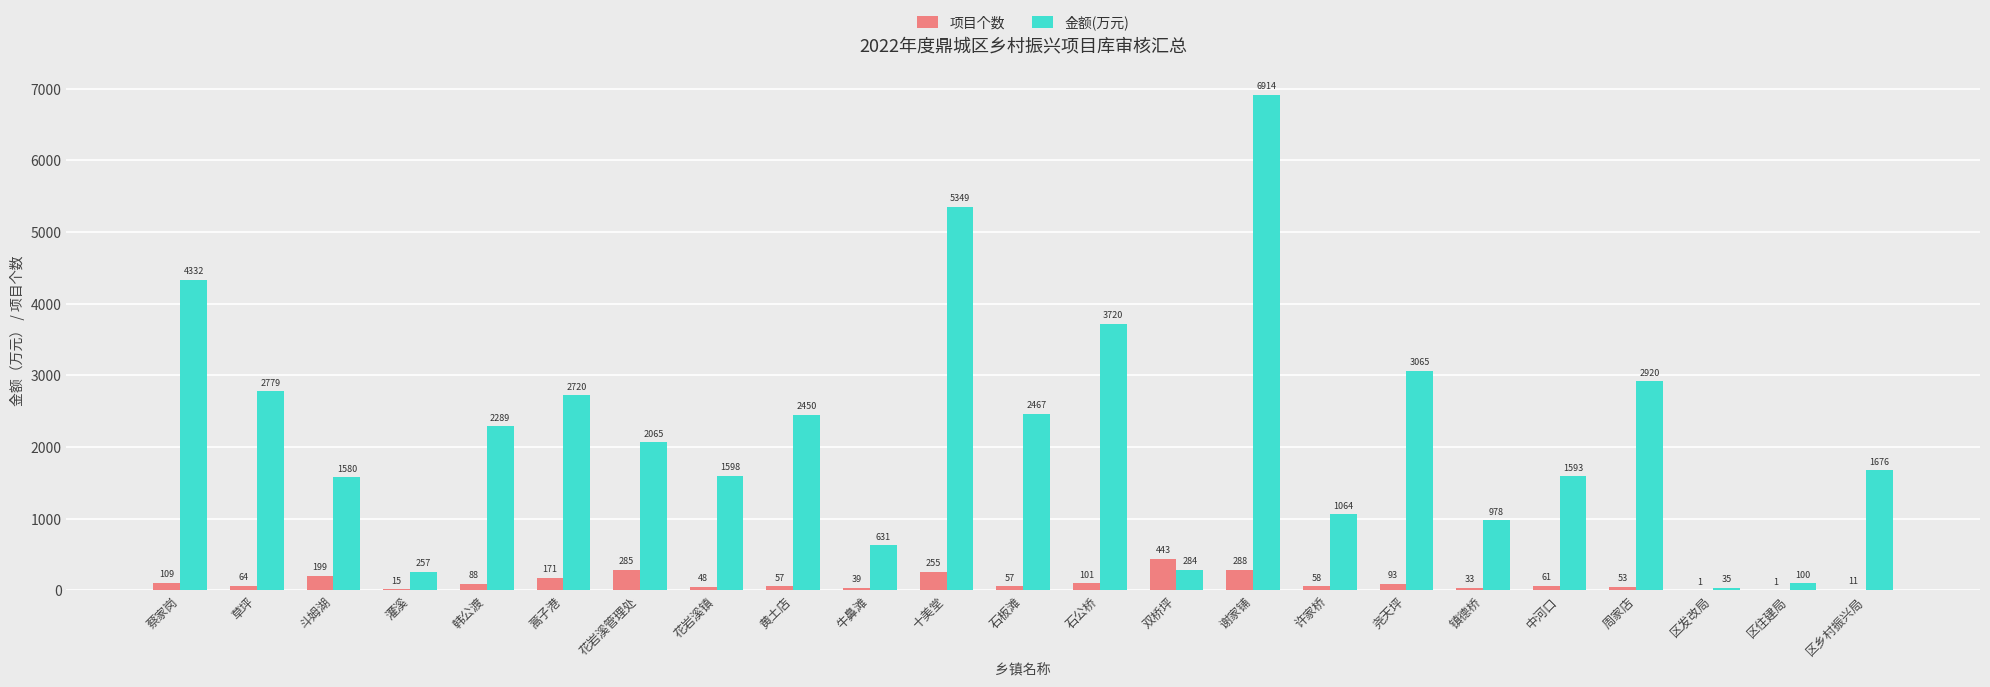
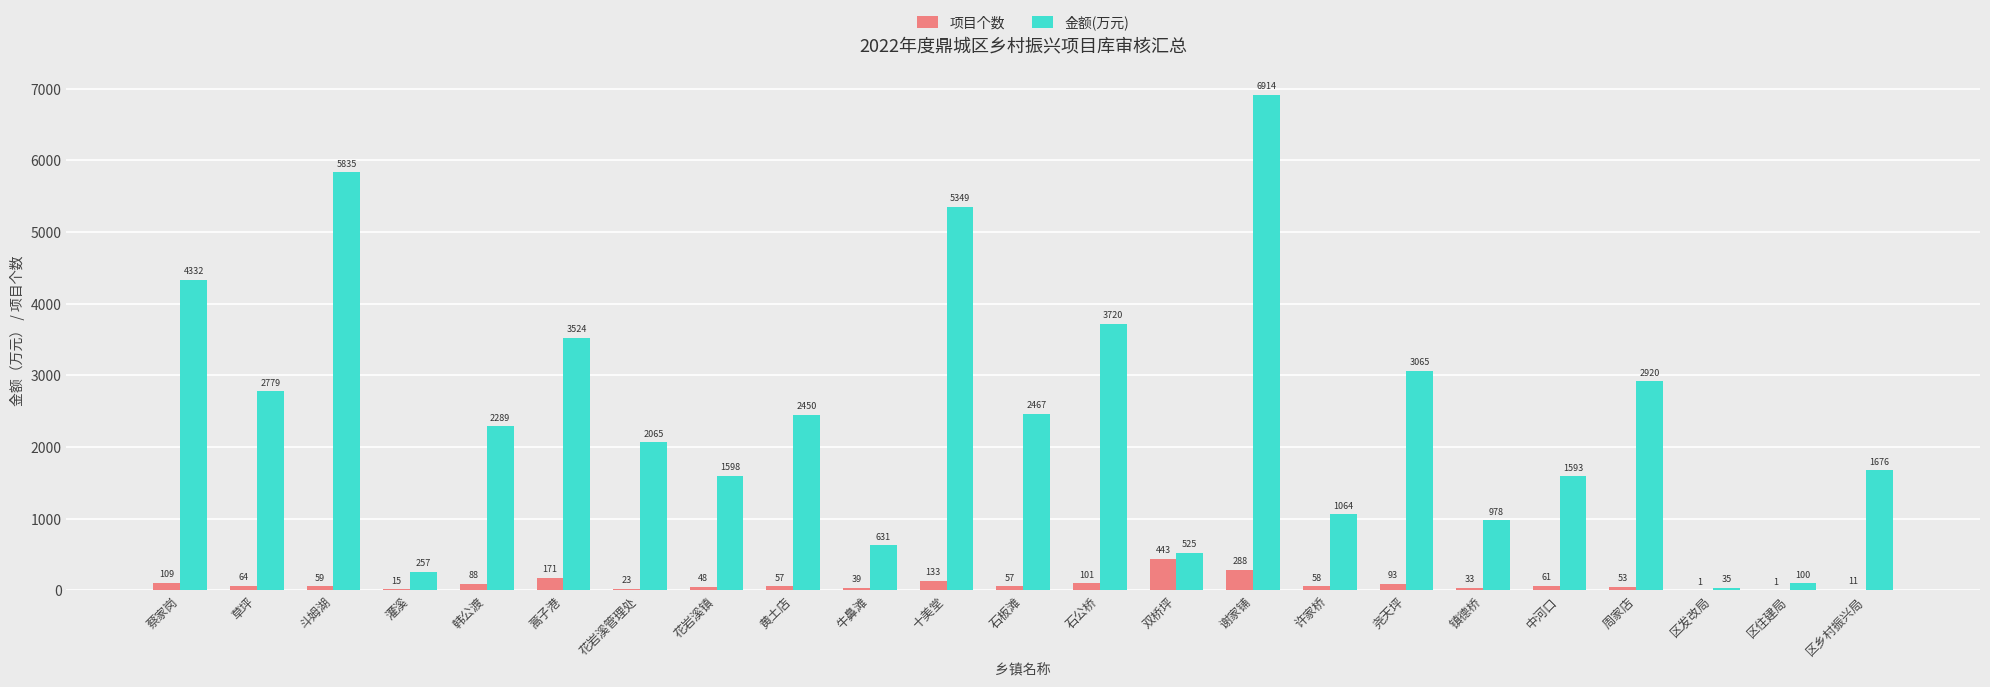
项目个数, 斗姆湖: 199 -> 59
金额(万元), 斗姆湖: 1580 -> 5835
金额(万元), 蒿子港: 2720 -> 3524
项目个数, 花岩溪管理处: 285 -> 23
项目个数, 十美堂: 255 -> 133
金额(万元), 双桥坪: 284 -> 525
